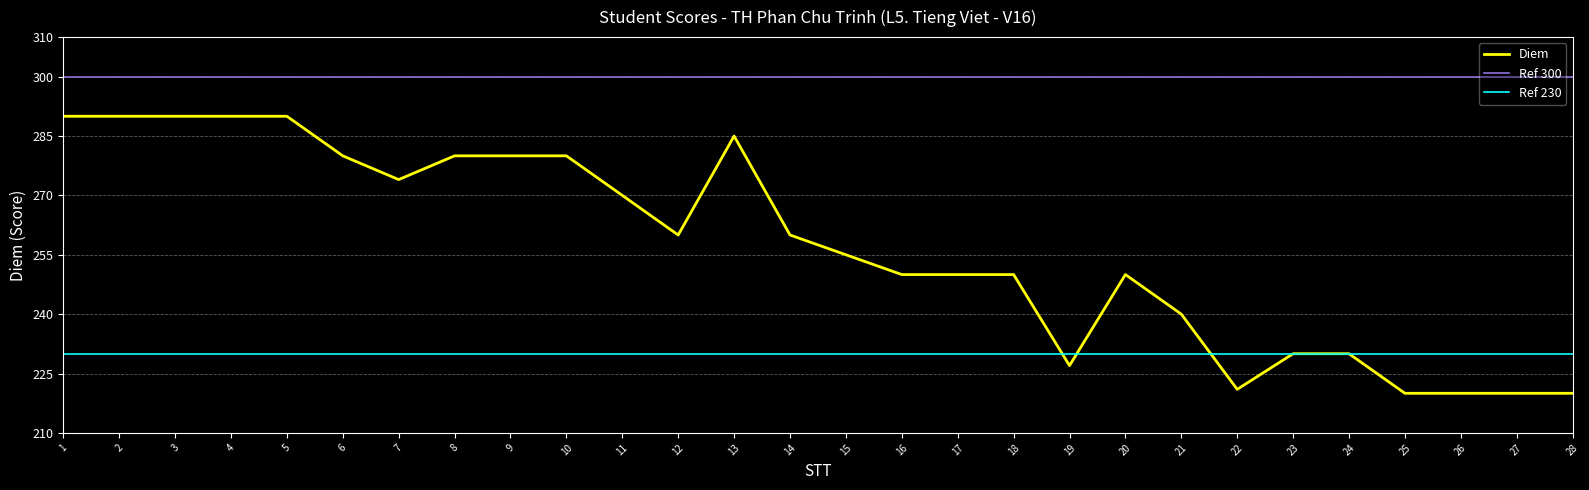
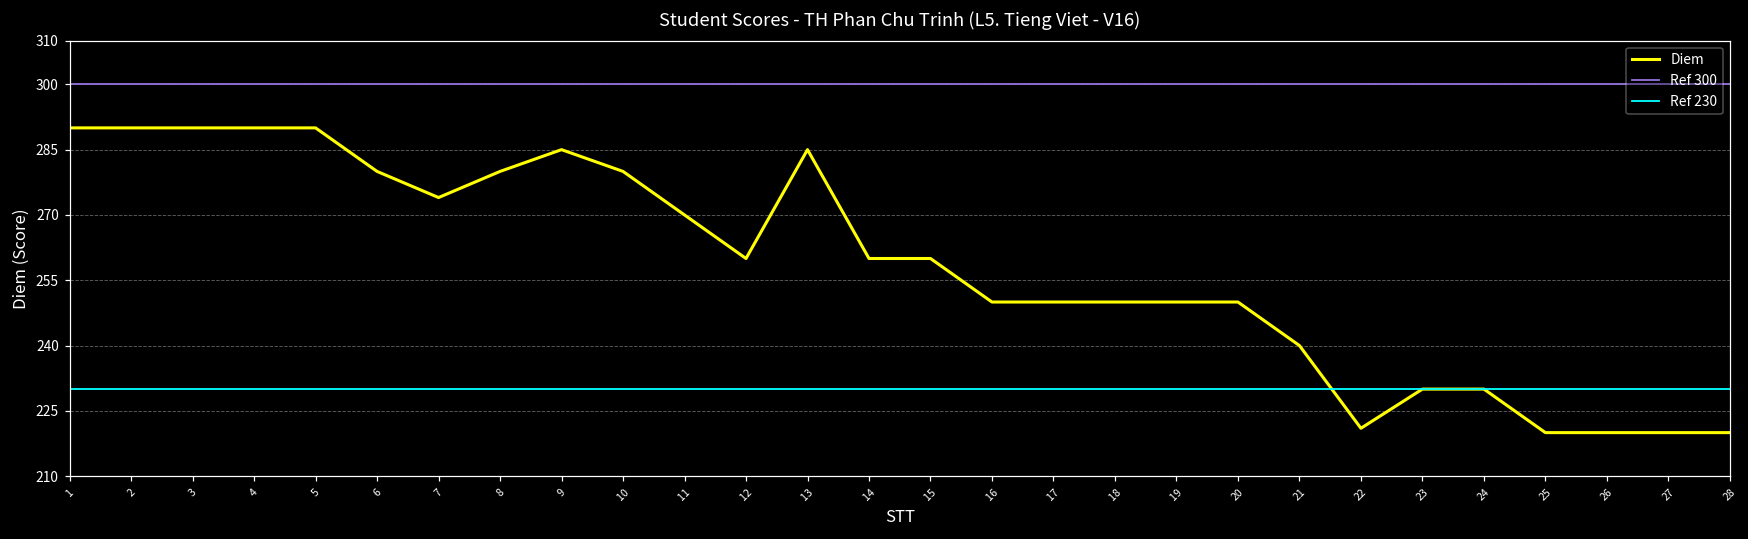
9: 280 -> 285
15: 255 -> 260
19: 227 -> 250
